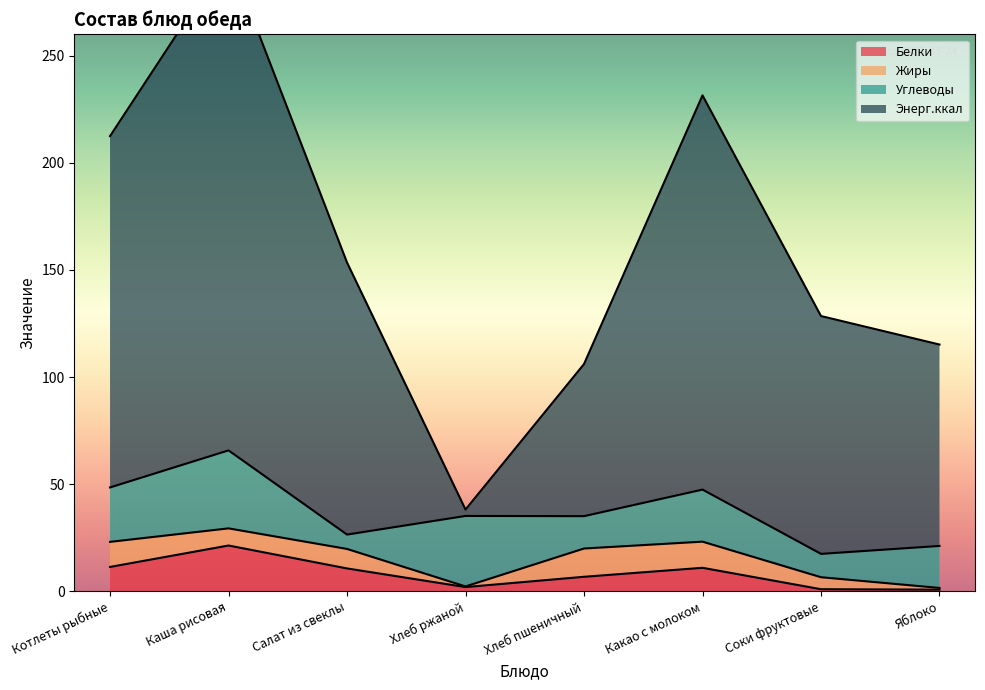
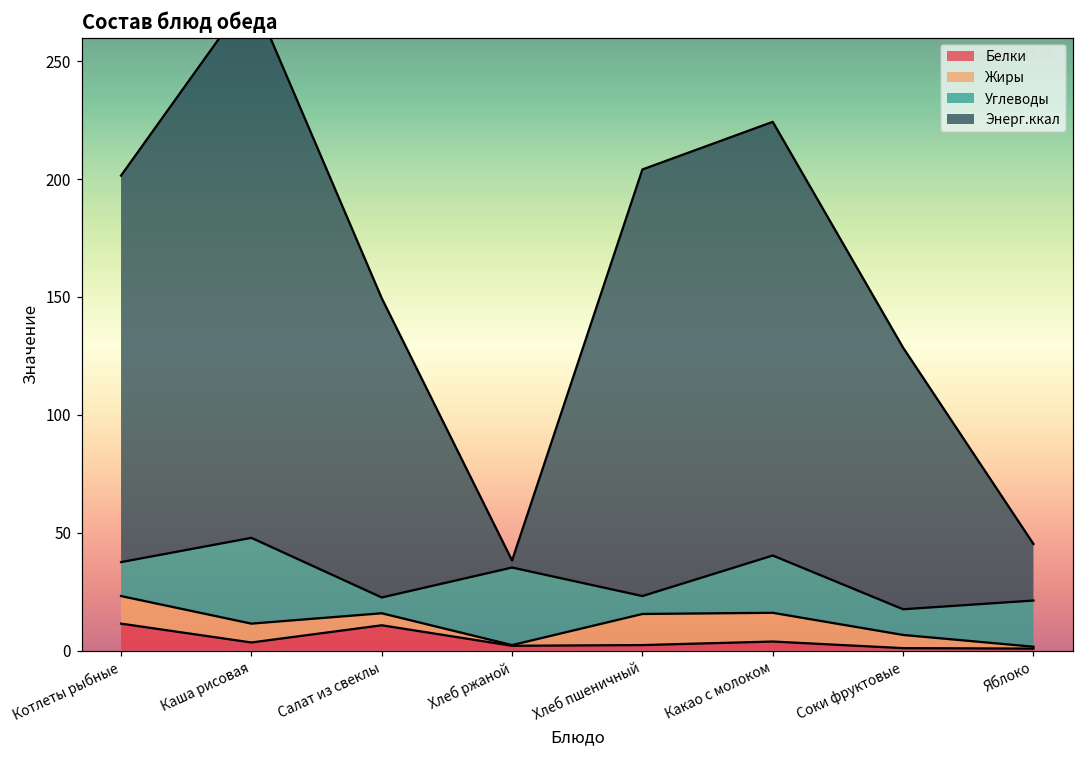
Углеводы, Котлеты рыбные: 25 -> 14
Белки, Каша рисовая: 21 -> 3
Жиры, Салат из свеклы: 9 -> 5
Белки, Хлеб пшеничный: 7 -> 2
Углеводы, Хлеб пшеничный: 15 -> 8
Энерг.ккал, Хлеб пшеничный: 71 -> 181
Белки, Какао с молоком: 11 -> 4
Энерг.ккал, Яблоко: 94 -> 24
